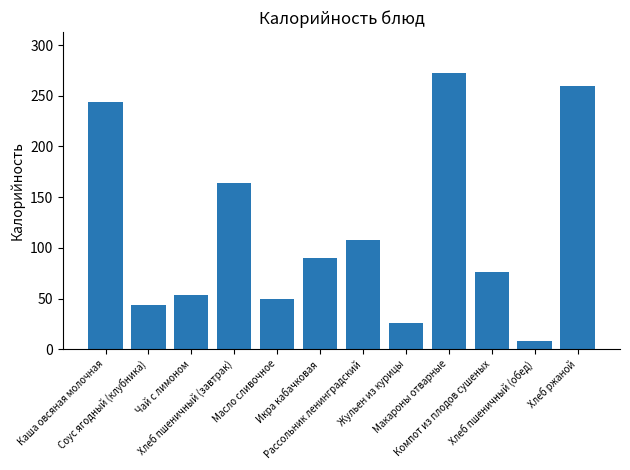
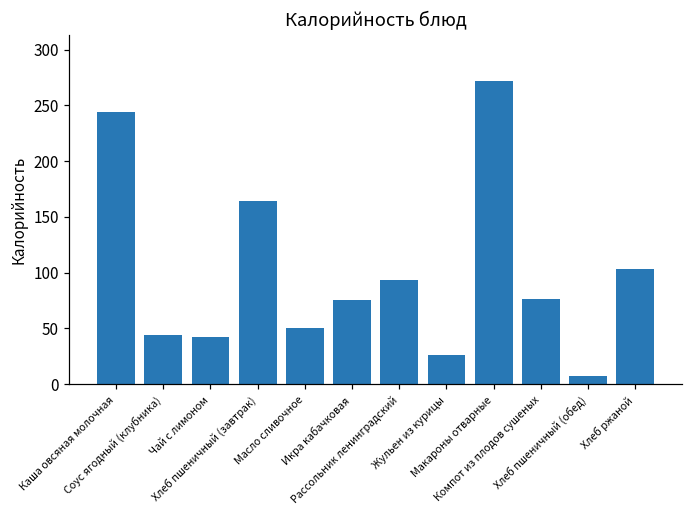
Чай с лимоном: 53 -> 42
Икра кабачковая: 90 -> 76
Рассольник ленинградский: 108 -> 93
Хлеб ржаной: 260 -> 104
